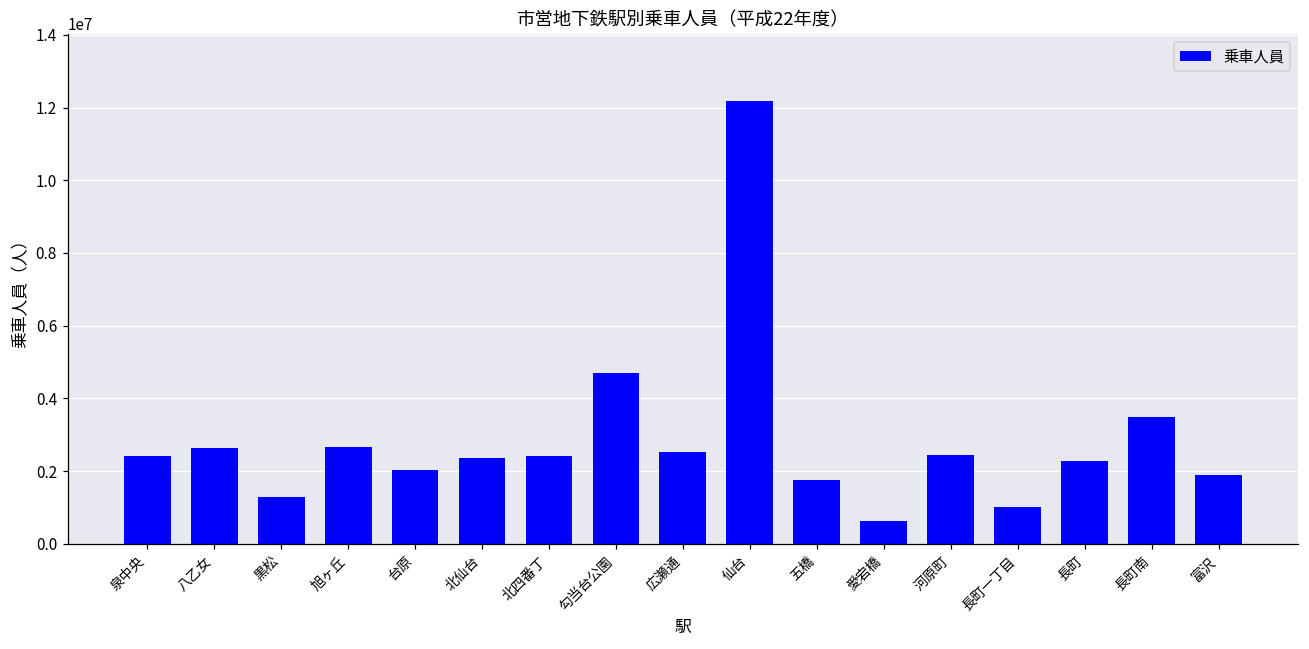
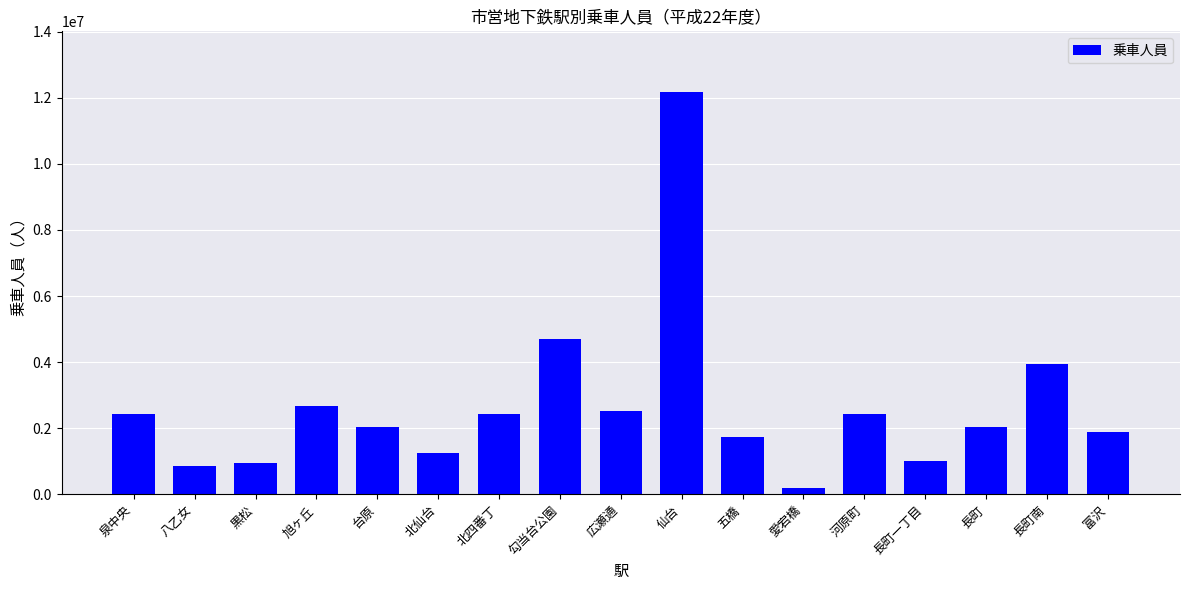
八乙女: 2600000 -> 800000
黒松: 1300000 -> 900000
北仙台: 2300000 -> 1200000
愛宕橋: 600000 -> 200000
長町: 2300000 -> 2000000
長町南: 3500000 -> 3900000
